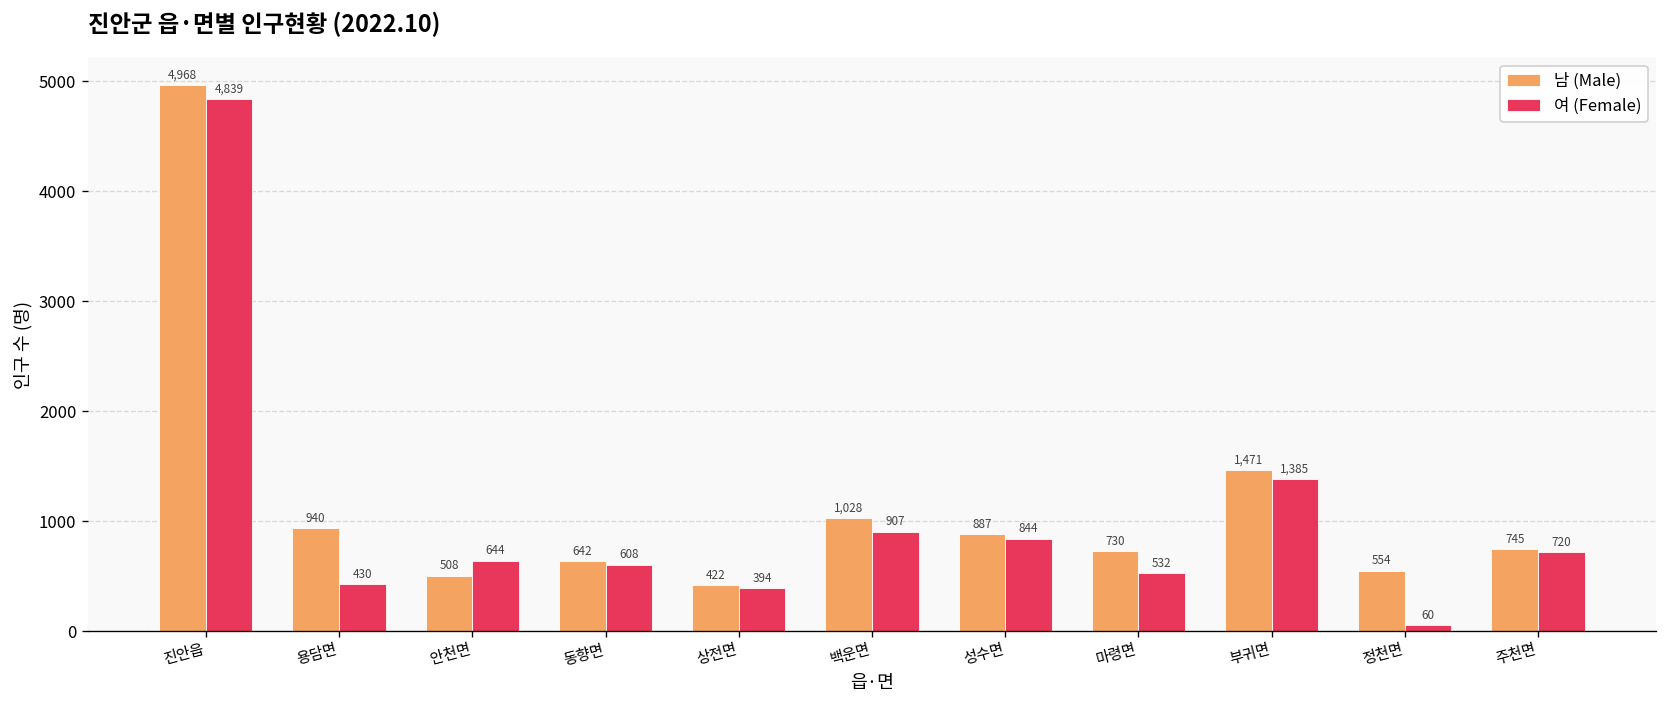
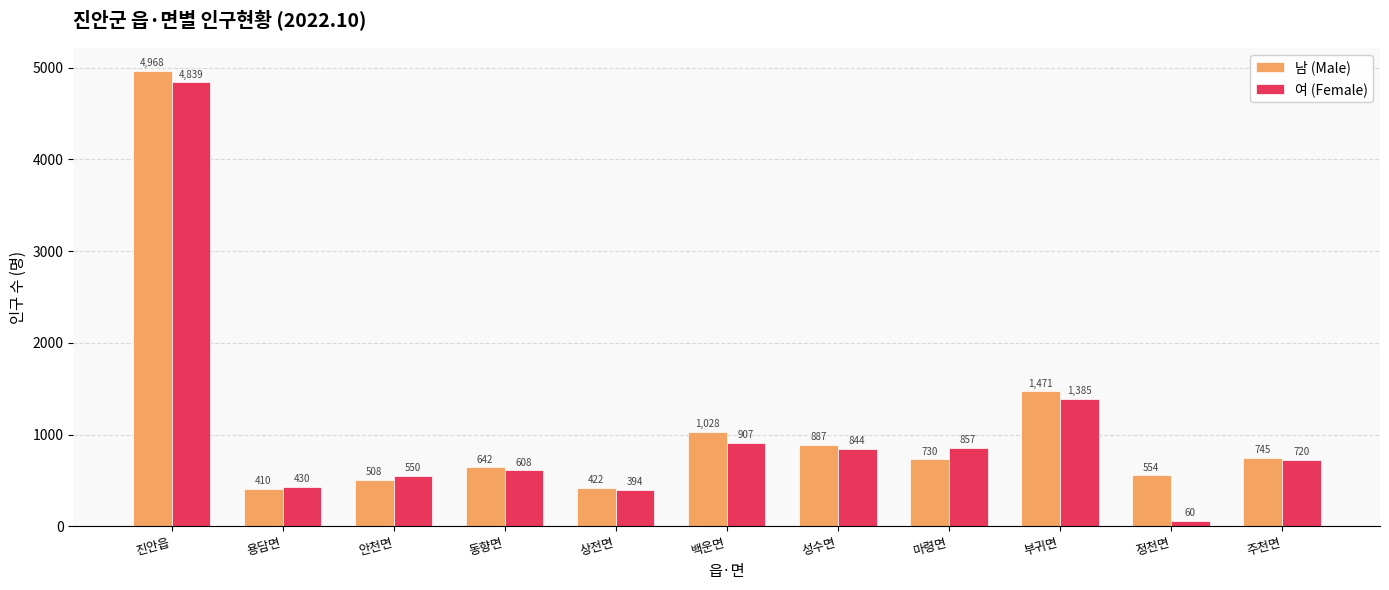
남 (Male), 용담면: 940 -> 410
여 (Female), 안천면: 644 -> 550
여 (Female), 마령면: 532 -> 857
